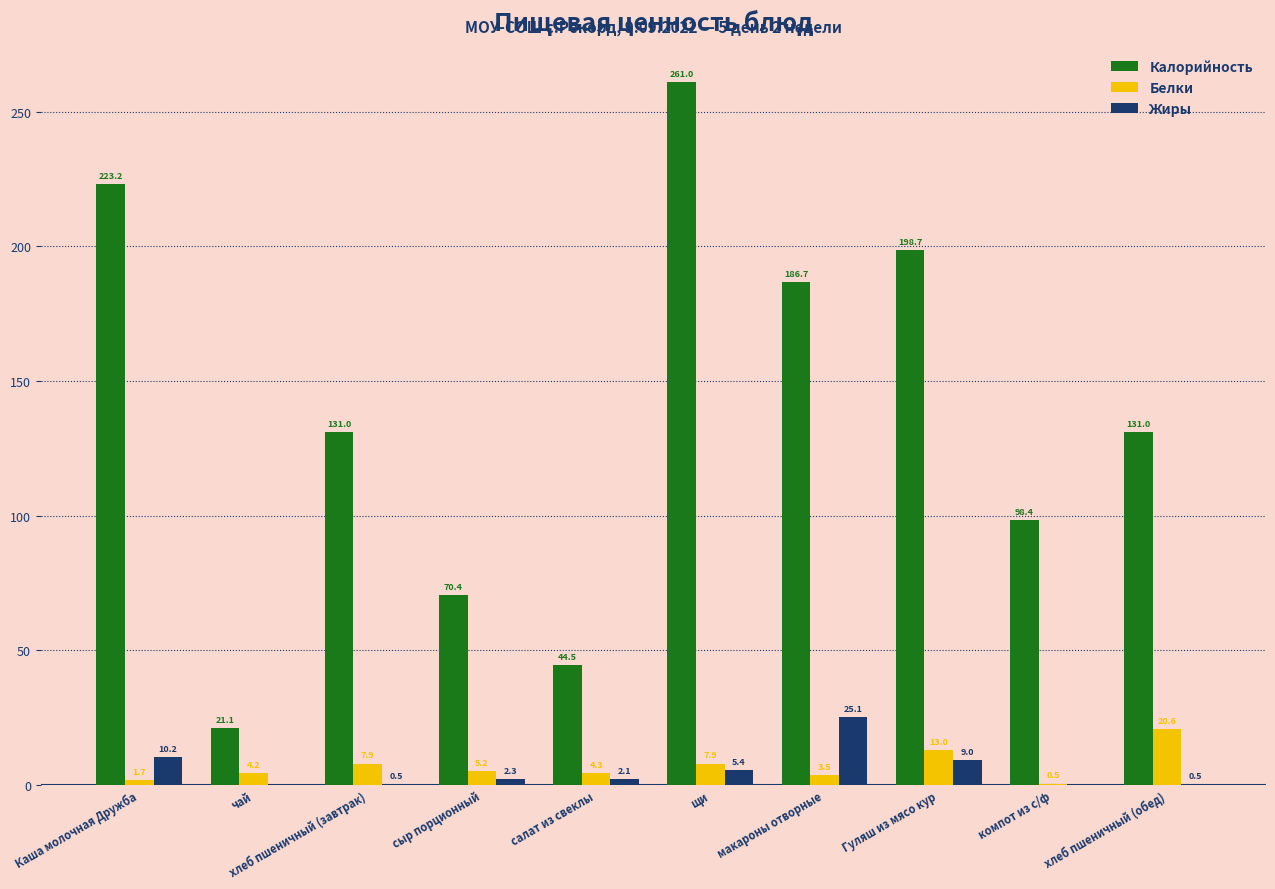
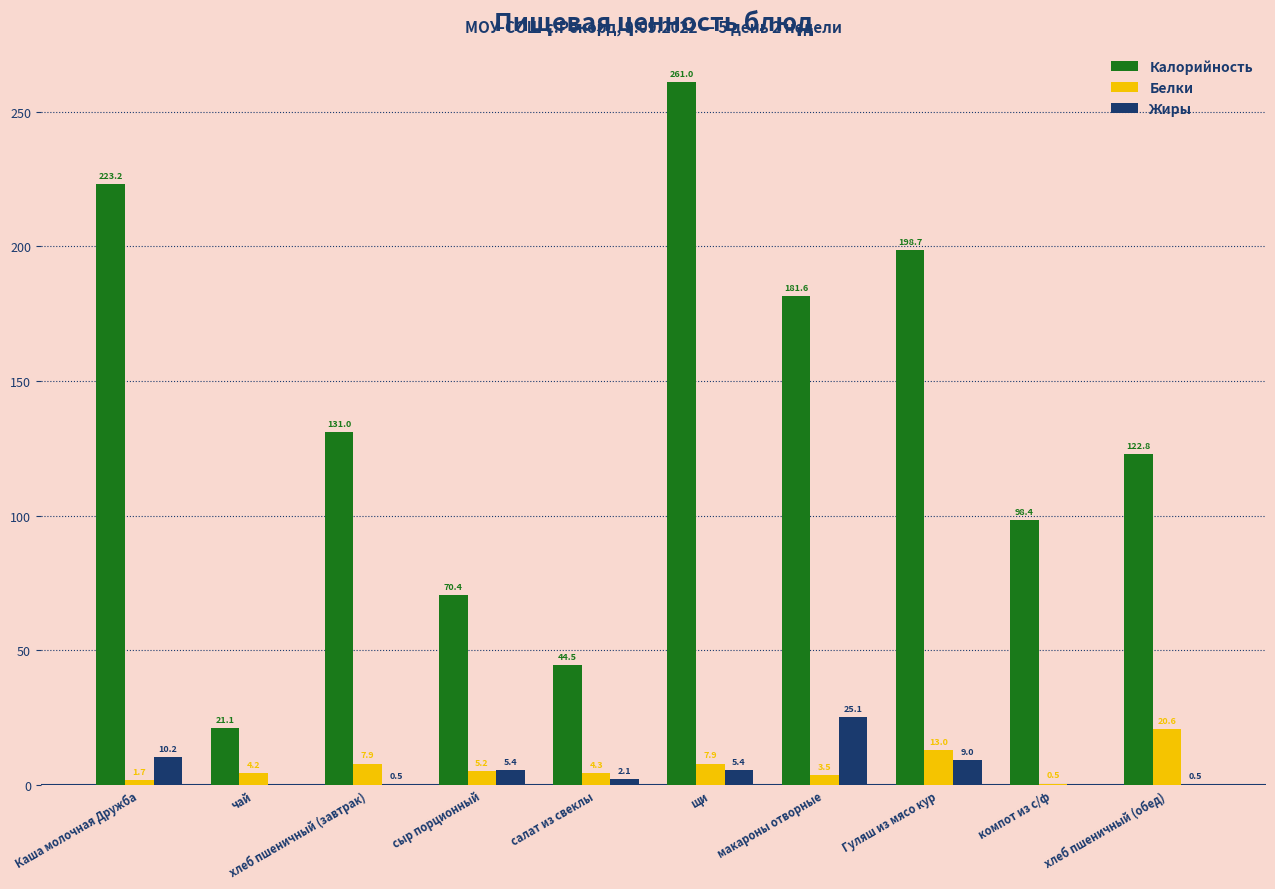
Жиры, сыр порционный: 2.3 -> 5.4
Калорийность, макароны отворные: 186.7 -> 181.6
Калорийность, хлеб пшеничный (обед): 131.0 -> 122.8
